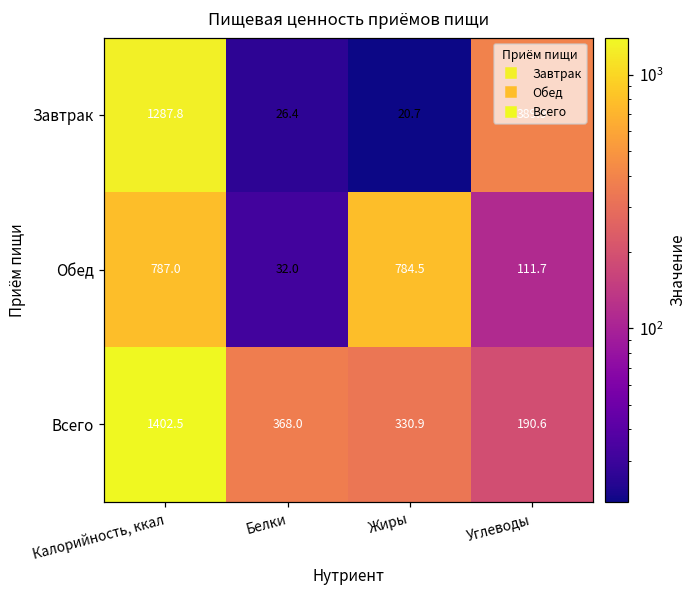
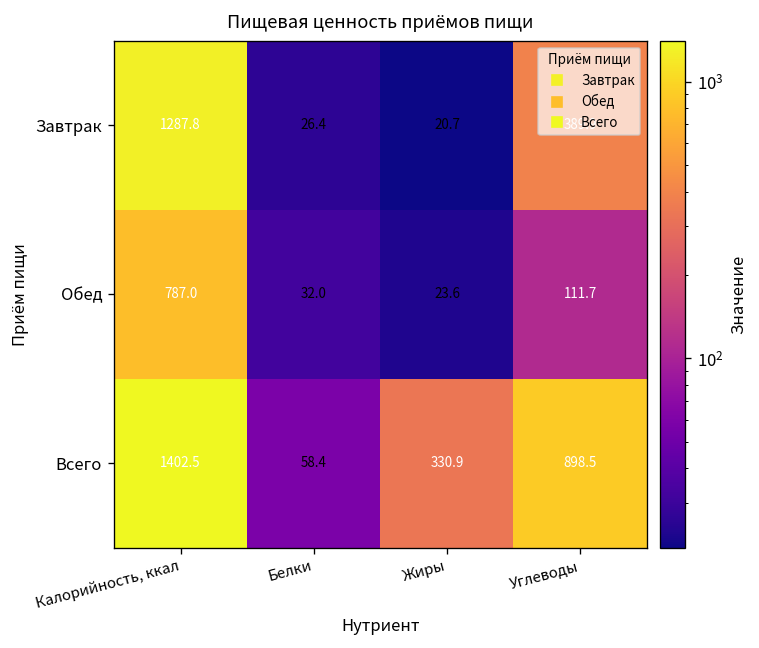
Обед, Жиры: 784.5 -> 23.6
Всего, Белки: 368.0 -> 58.4
Всего, Углеводы: 190.6 -> 898.5
